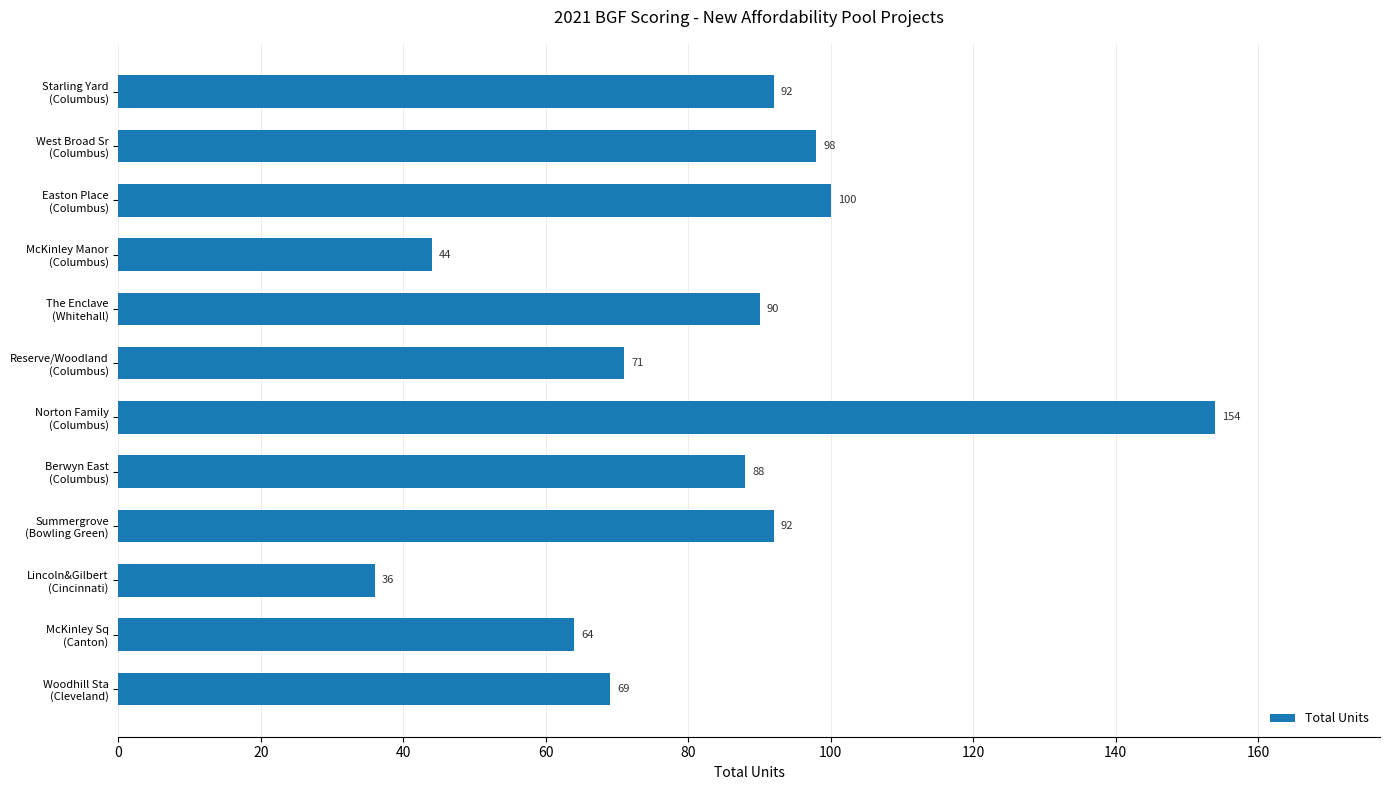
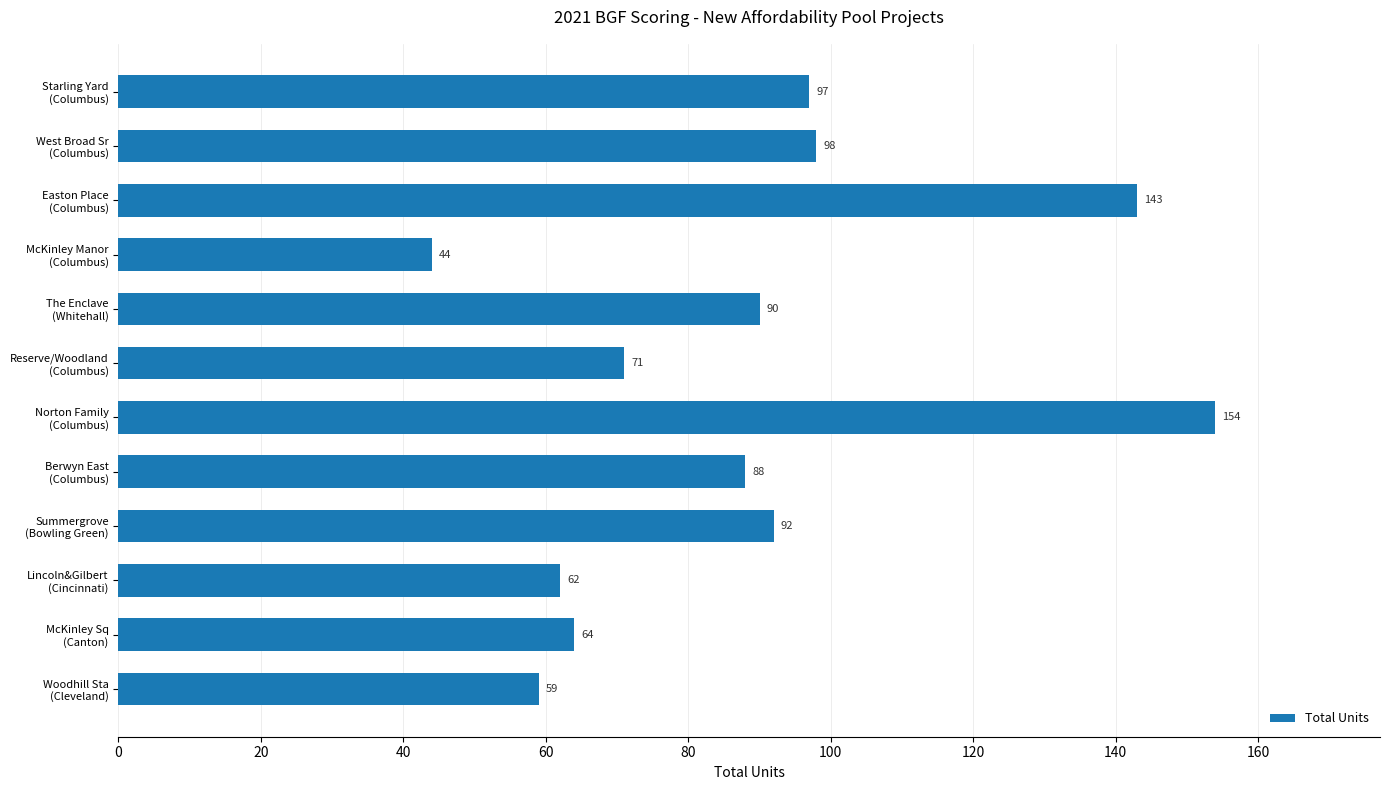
Starling Yard (Columbus): 92 -> 97
Easton Place (Columbus): 100 -> 143
Lincoln&Gilbert (Cincinnati): 36 -> 62
Woodhill Sta (Cleveland): 69 -> 59
